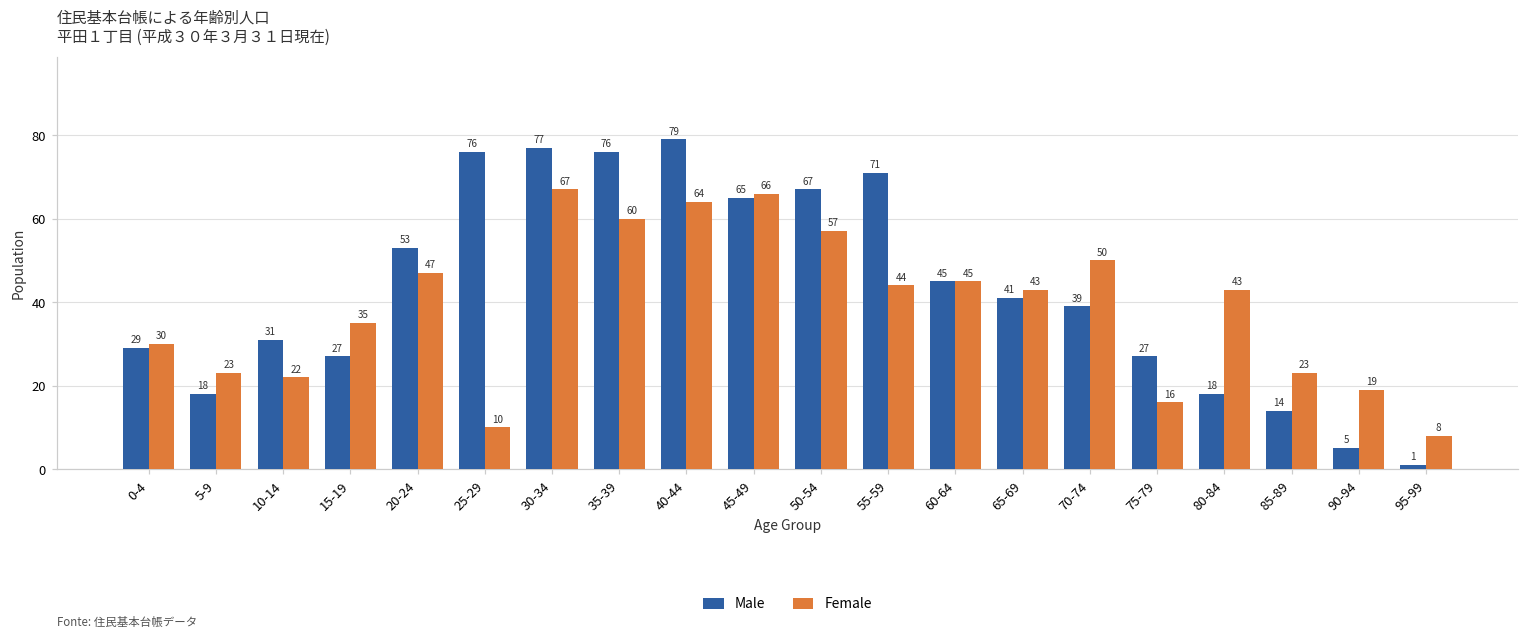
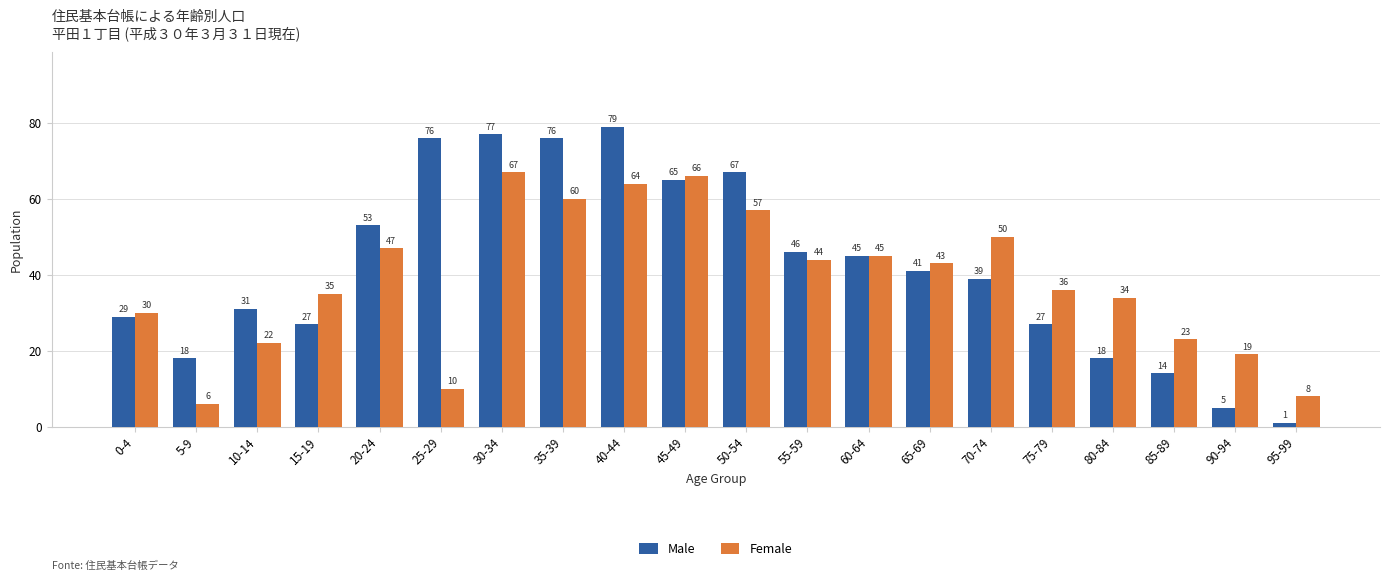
Female, 5-9: 23 -> 6
Male, 55-59: 71 -> 46
Female, 75-79: 16 -> 36
Female, 80-84: 43 -> 34
